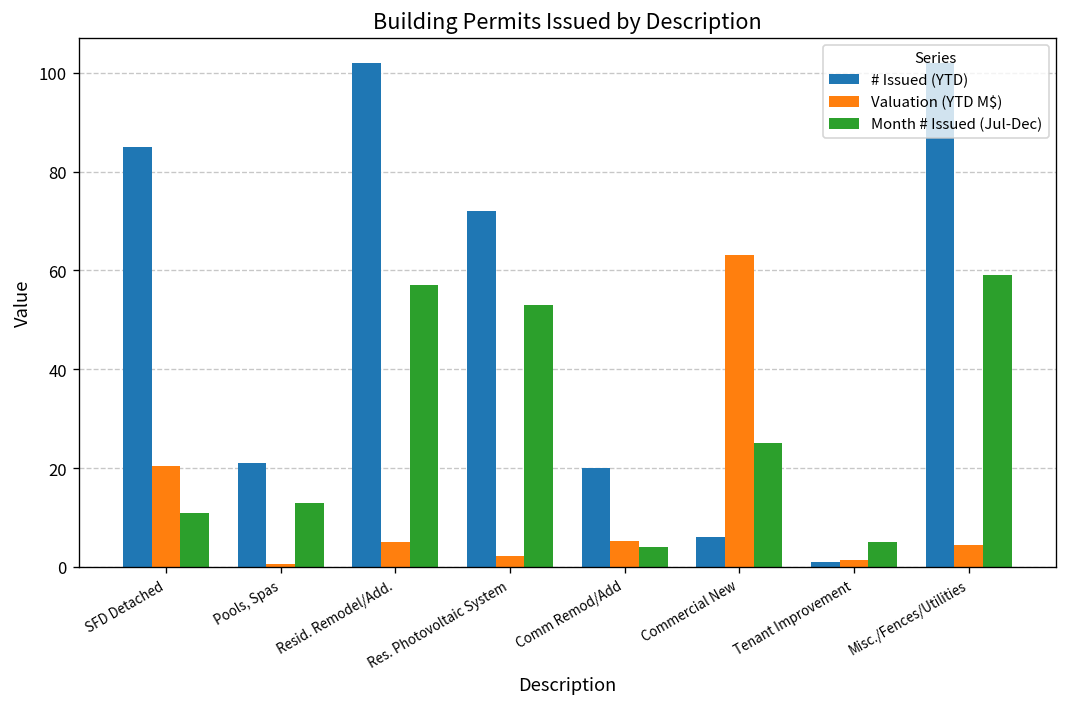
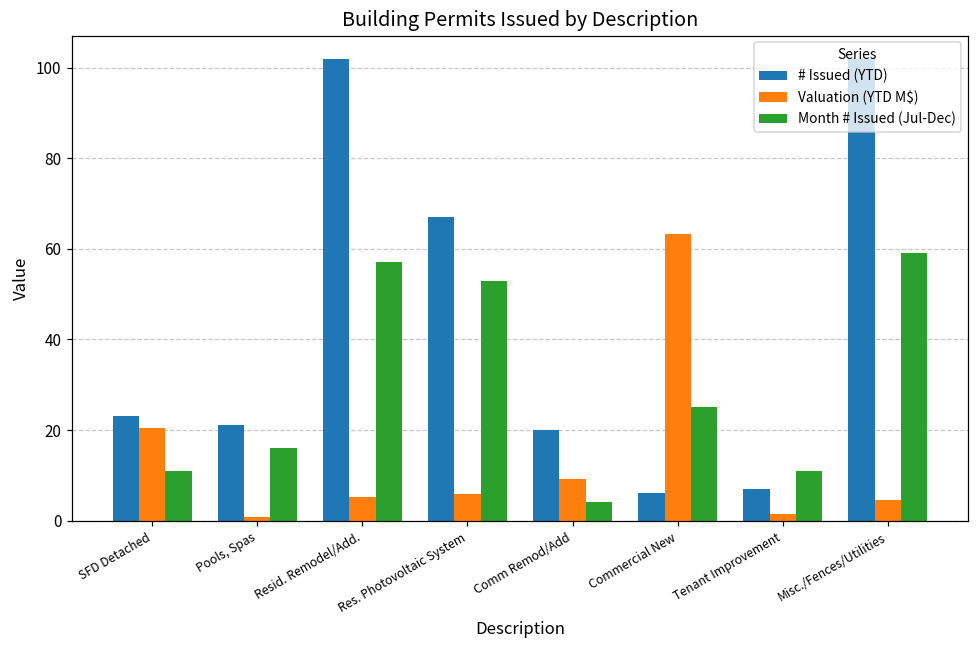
# Issued (YTD), SFD Detached: 85 -> 23
Month # Issued (Jul-Dec), Pools, Spas: 13 -> 16
# Issued (YTD), Res. Photovoltaic System: 72 -> 67
Valuation (YTD M$), Res. Photovoltaic System: 2 -> 6
Valuation (YTD M$), Comm Remod/Add: 5 -> 9
# Issued (YTD), Tenant Improvement: 1 -> 7
Month # Issued (Jul-Dec), Tenant Improvement: 5 -> 11
